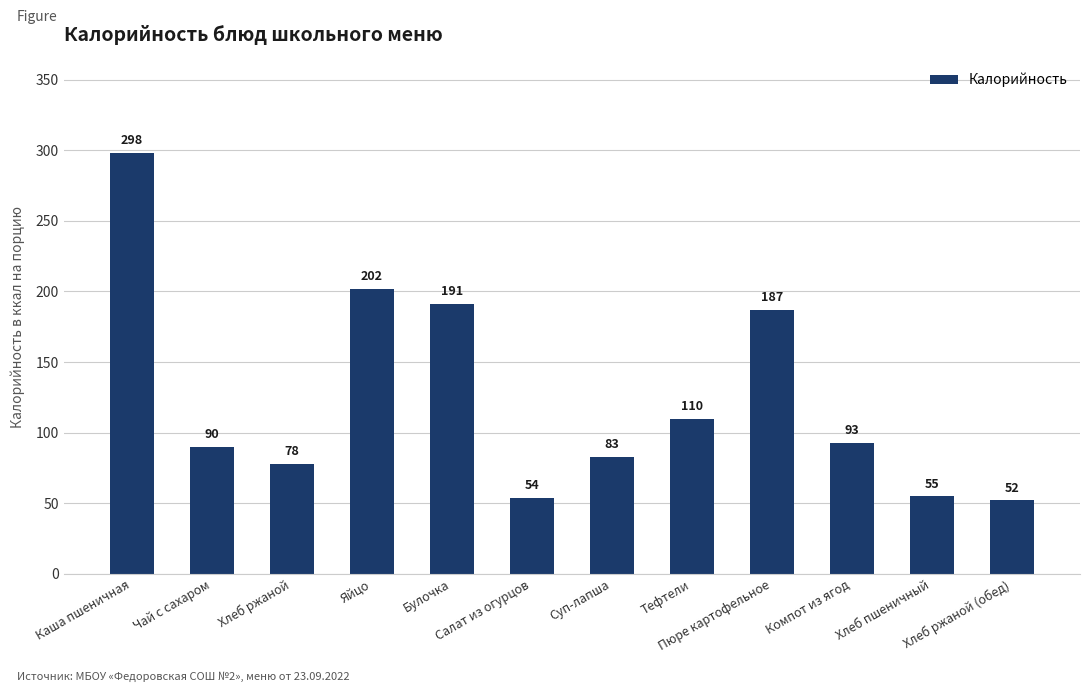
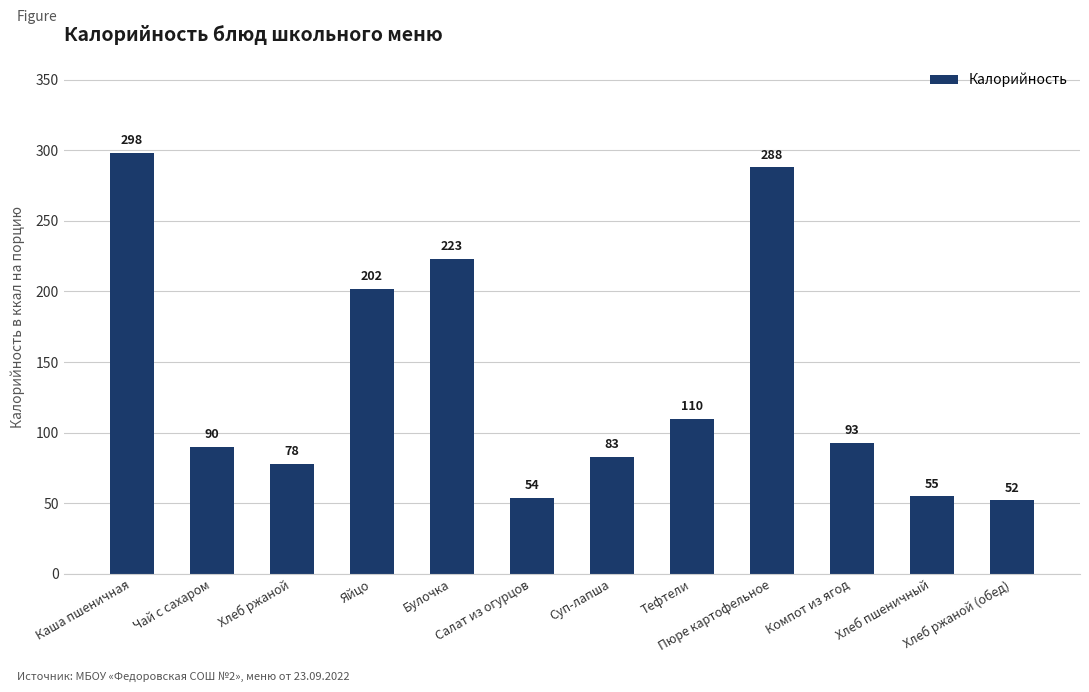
Булочка: 191 -> 223
Пюре картофельное: 187 -> 288
